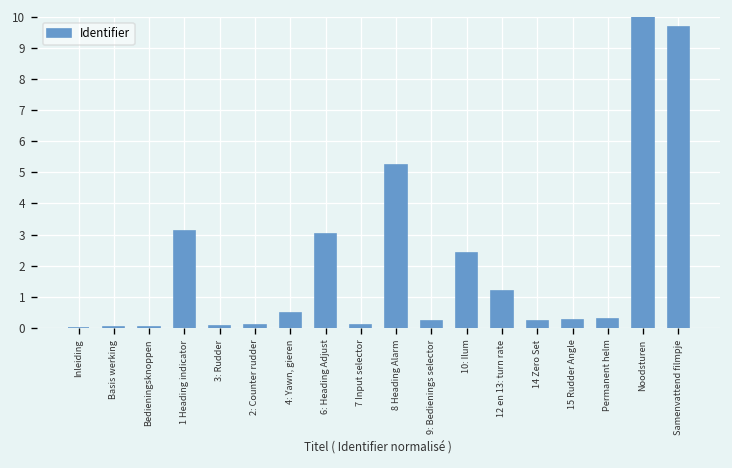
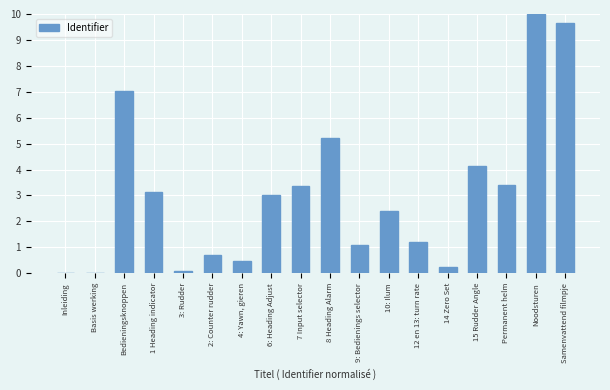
Bedieningsknoppen: 0.0 -> 7.0
2: Counter rudder: 0.1 -> 0.7
7 Input selector: 0.1 -> 3.4
9: Bedienings selector: 0.2 -> 1.1
15 Rudder Angle: 0.2 -> 4.1
Permanent helm: 0.3 -> 3.4
